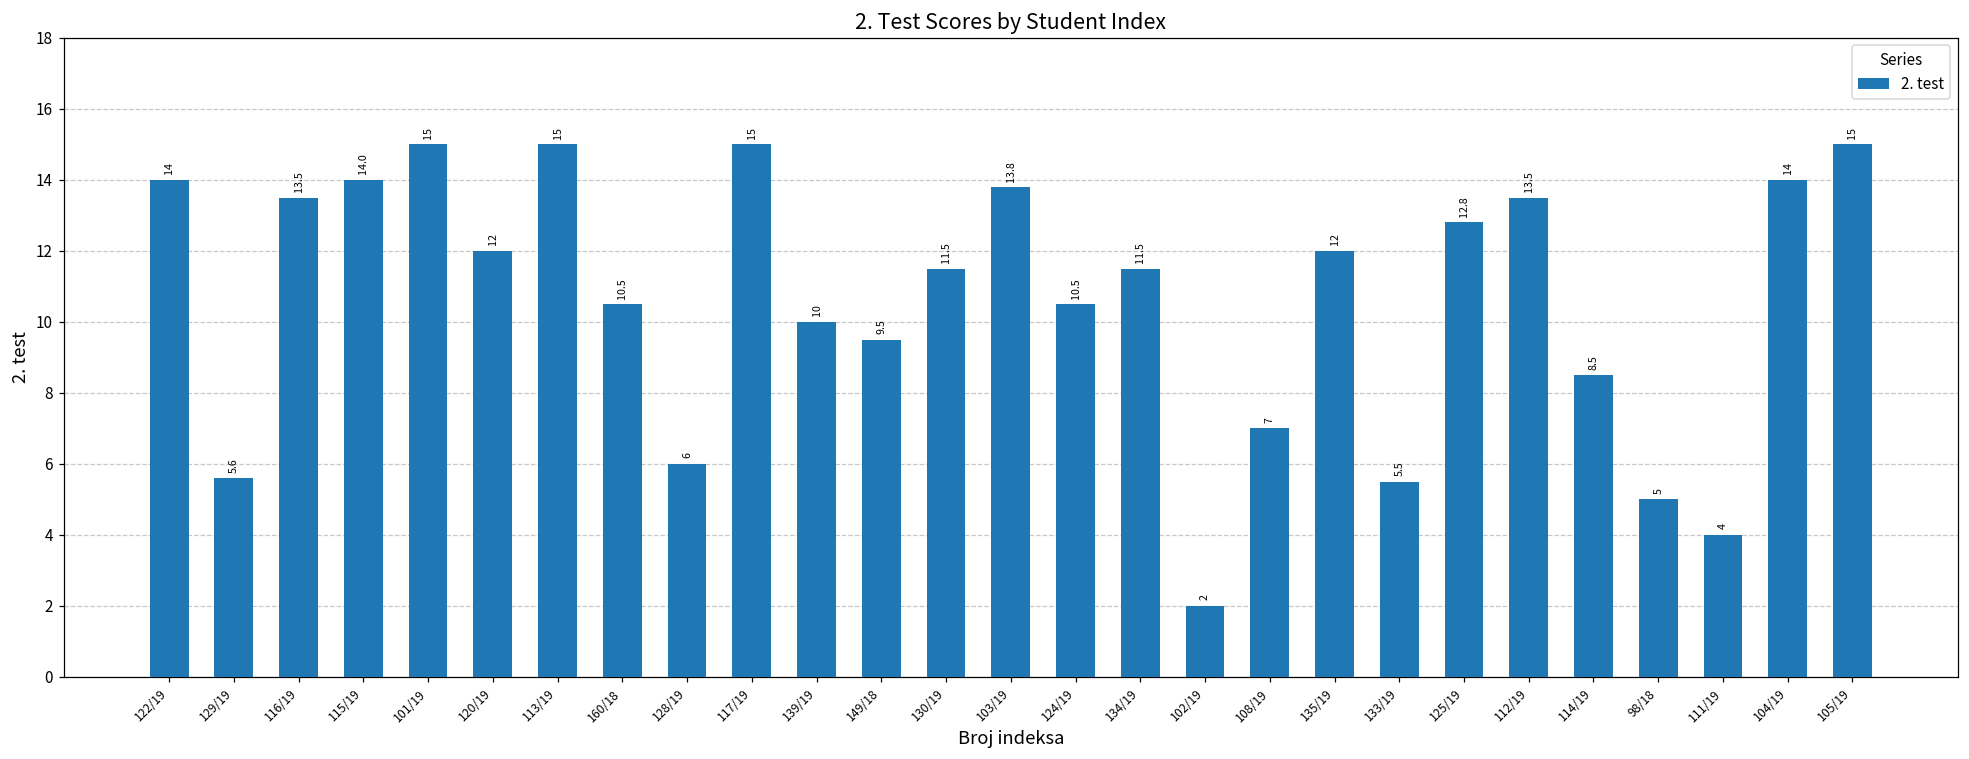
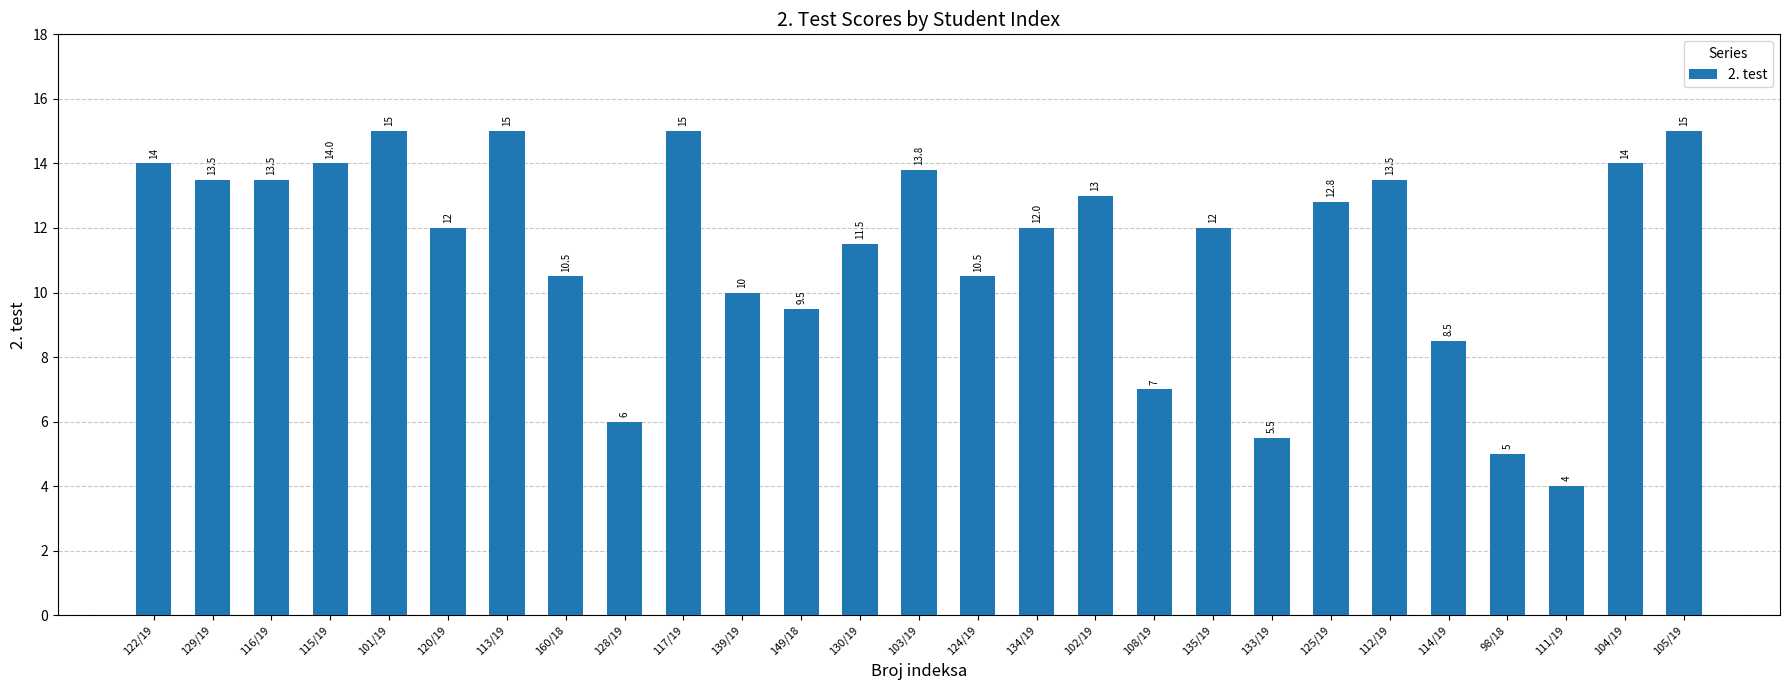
129/19: 5.6 -> 13.5
134/19: 11.5 -> 12.0
102/19: 2 -> 13
